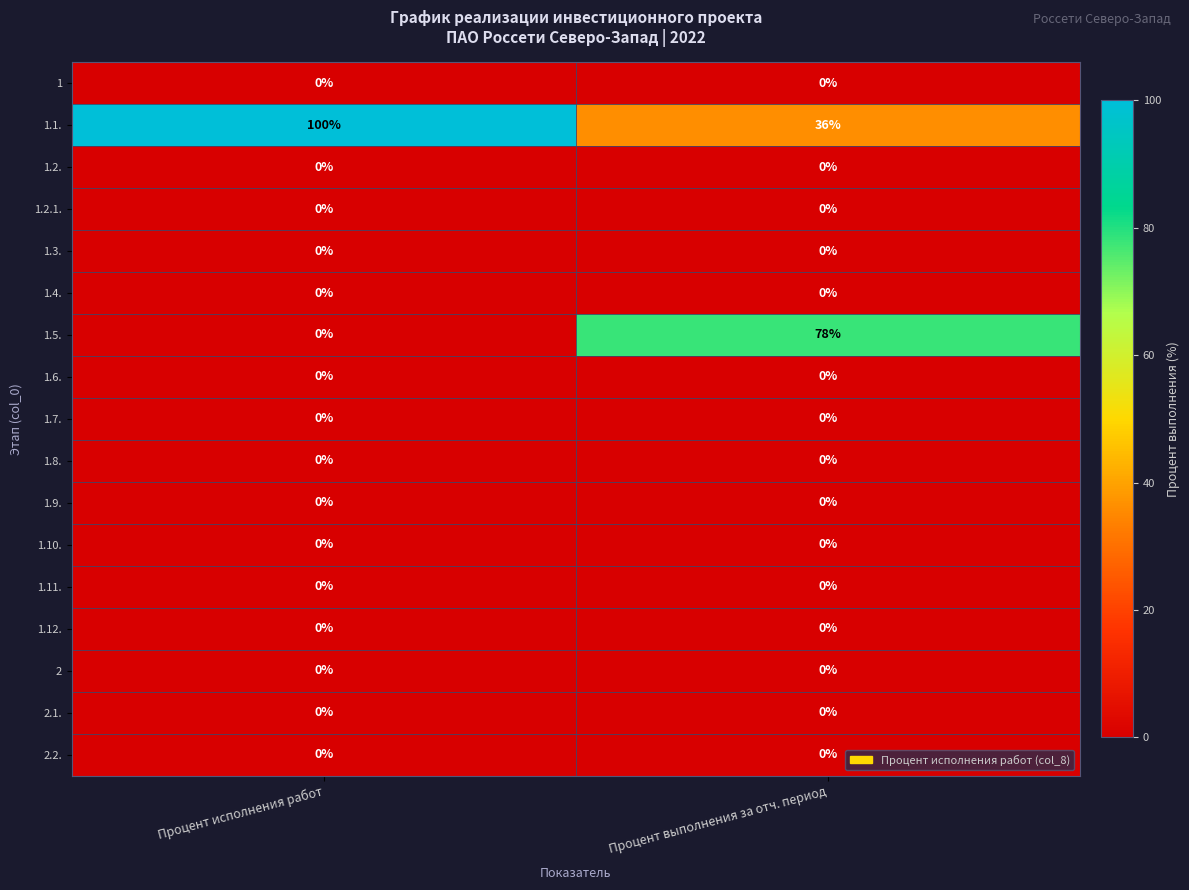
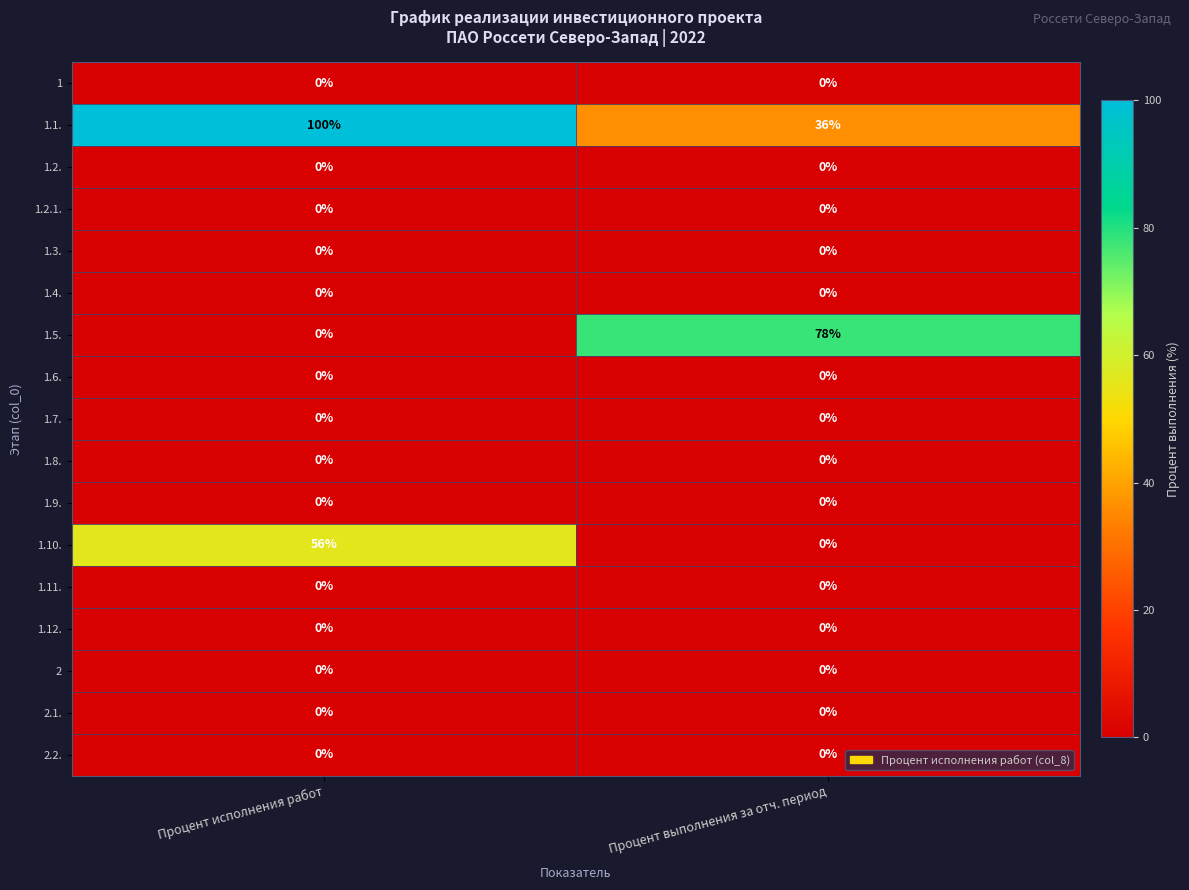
1.10., Процент исполнения работ: 0% -> 56%
